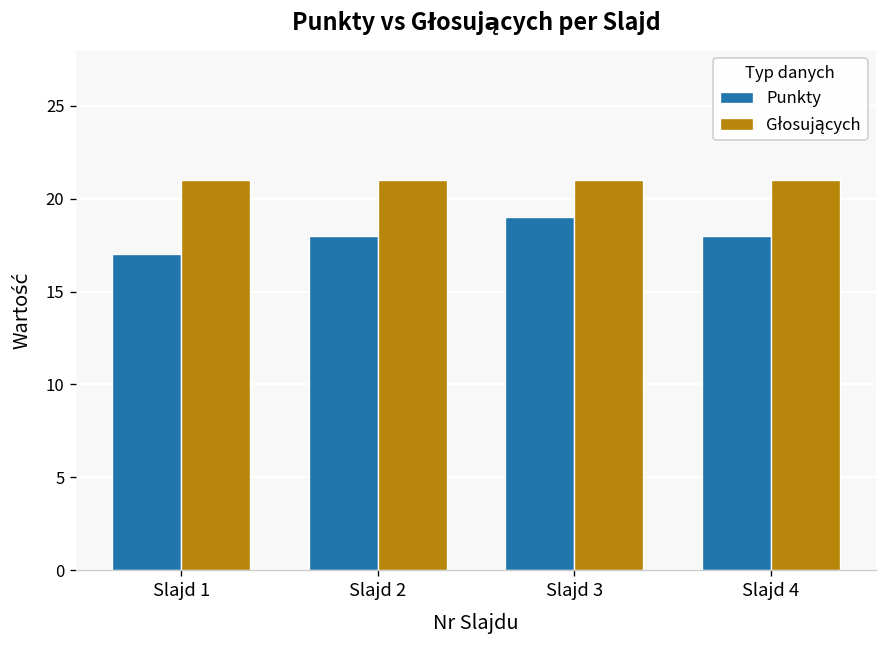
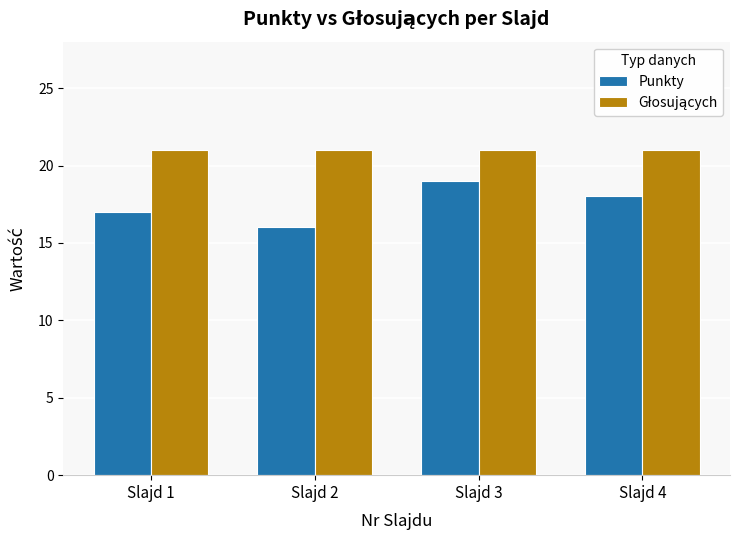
Punkty, Slajd 2: 18 -> 16
